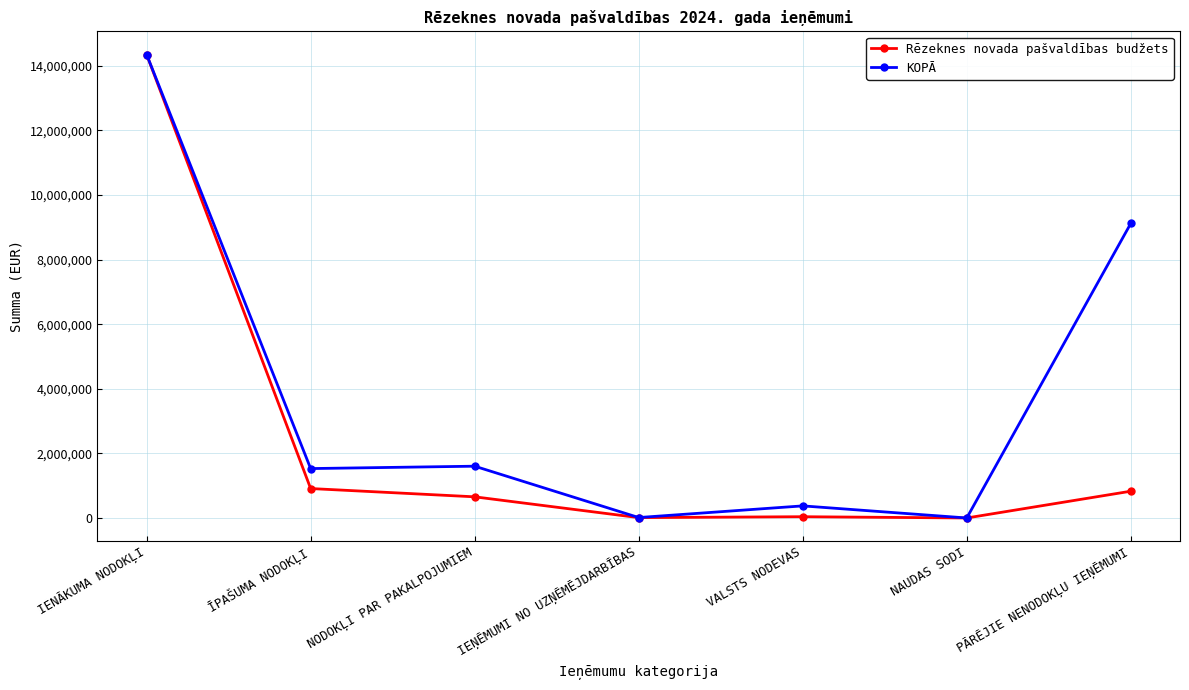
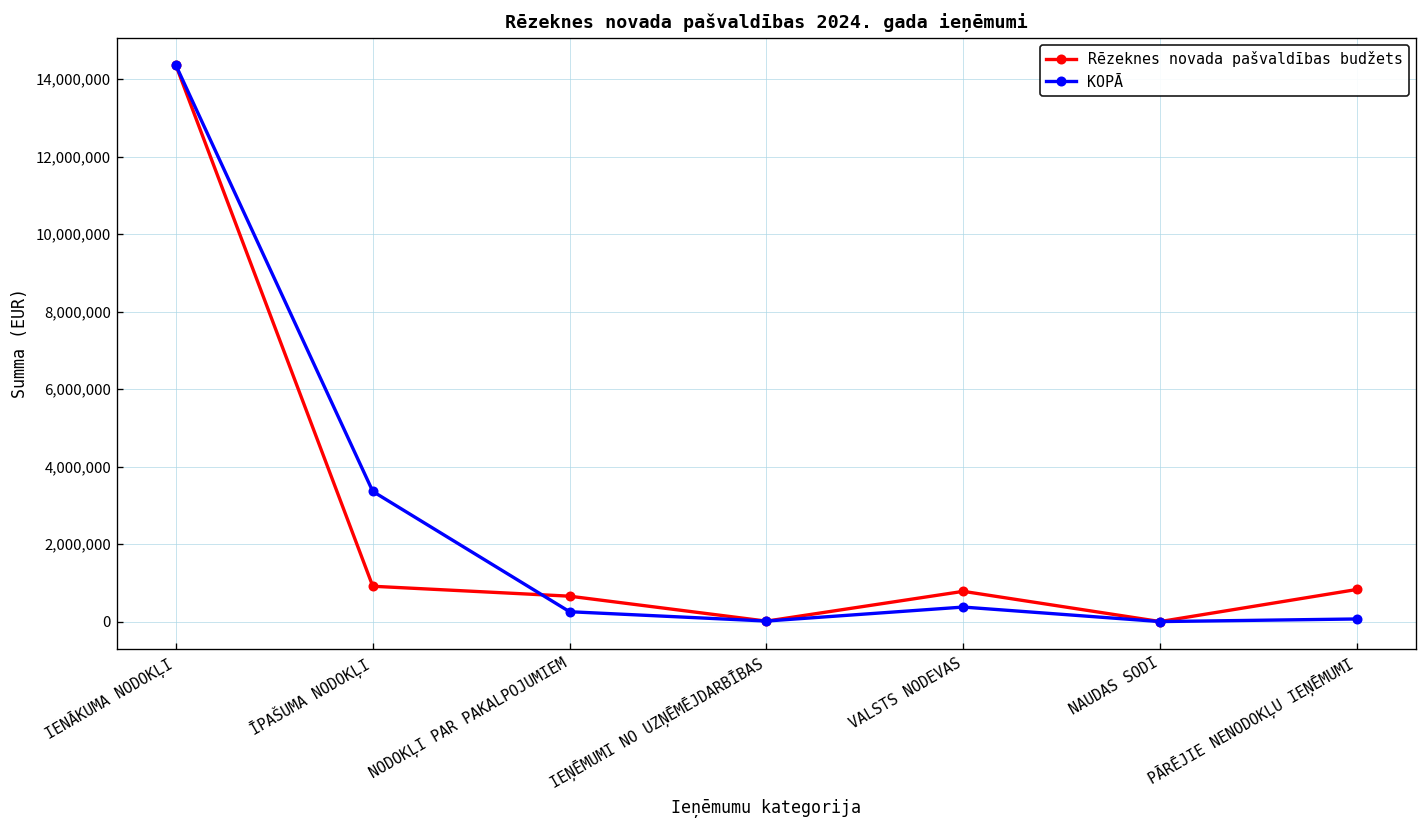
KOPĀ, ĪPAŠUMA NODOKĻI: 1,500,000 -> 3,400,000
KOPĀ, NODOKĻI PAR PAKALPOJUMIEM: 1,600,000 -> 300,000
Rēzeknes novada pašvaldības budžets, VALSTS NODEVAS: 0 -> 800,000
KOPĀ, PĀRĒJIE NENODOKĻU IEŅĒMUMI: 9,100,000 -> 100,000
